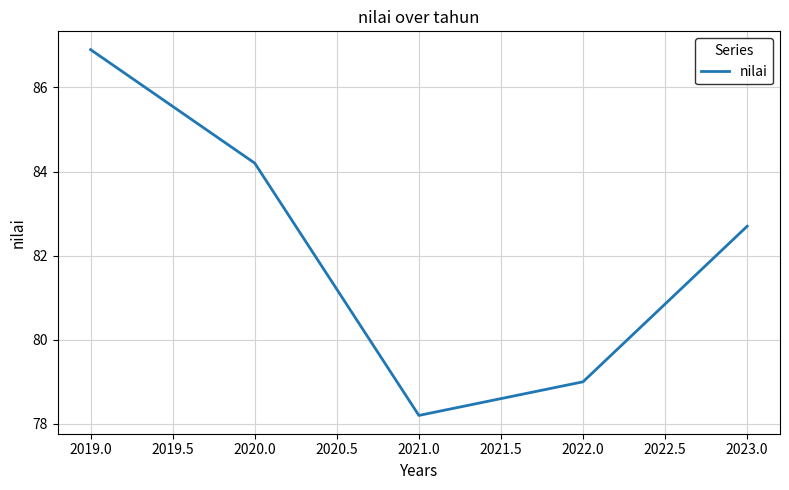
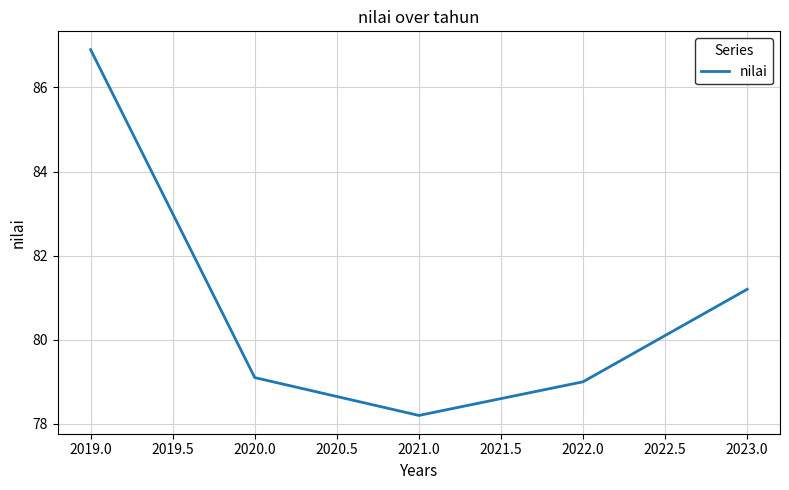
2020.0: 84.2 -> 79.1
2023.0: 82.7 -> 81.2
